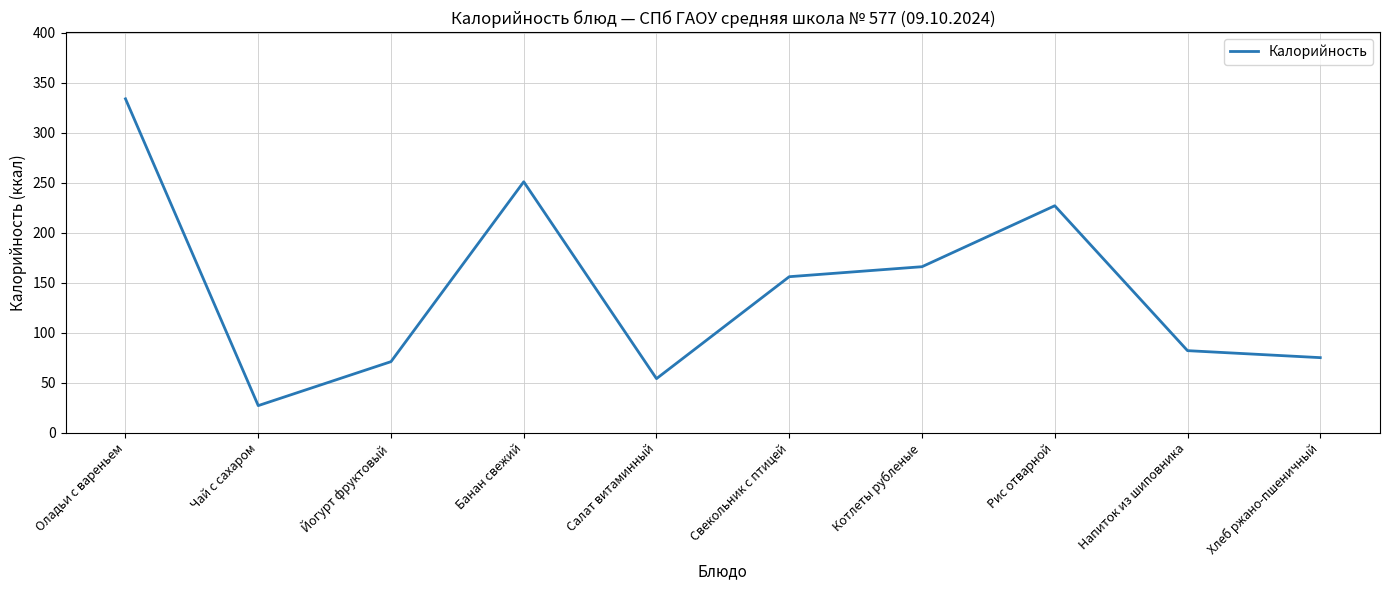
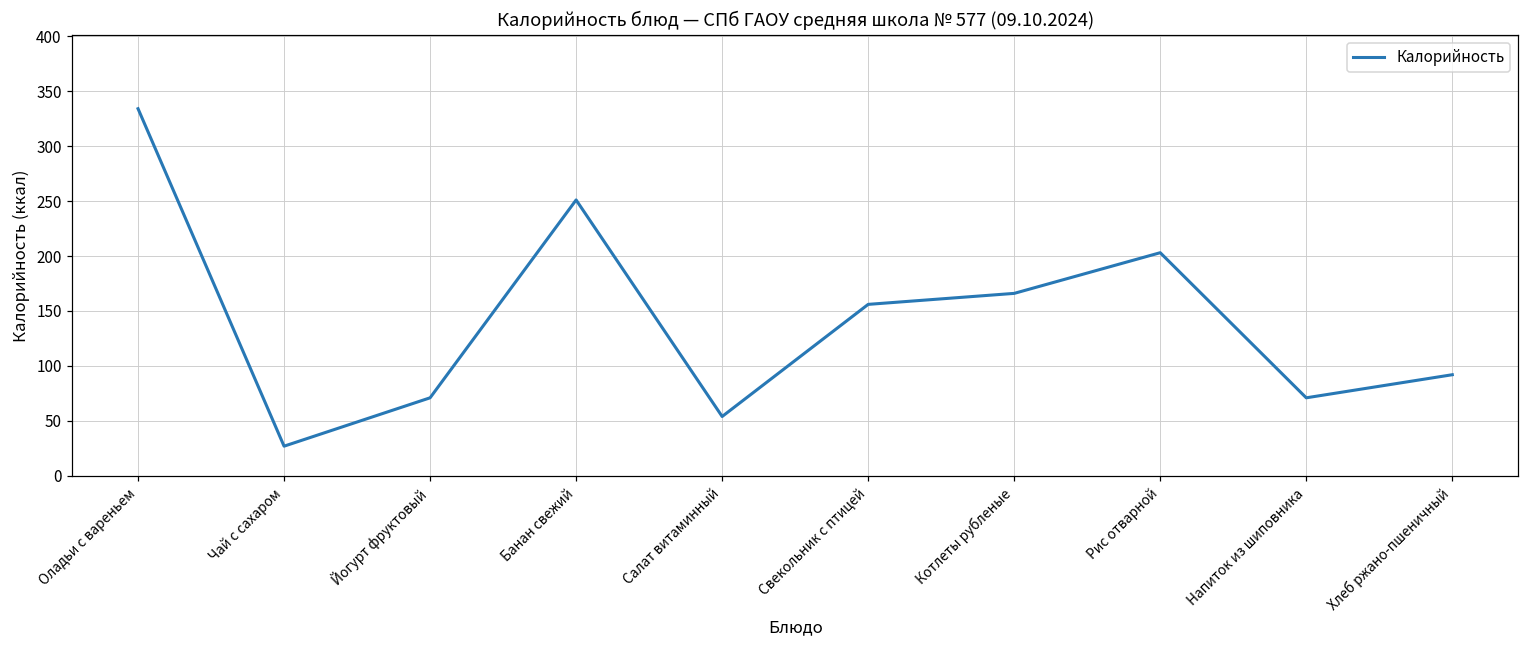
Рис отварной: 230 -> 200
Напиток из шиповника: 80 -> 70
Хлеб ржано-пшеничный: 80 -> 90
